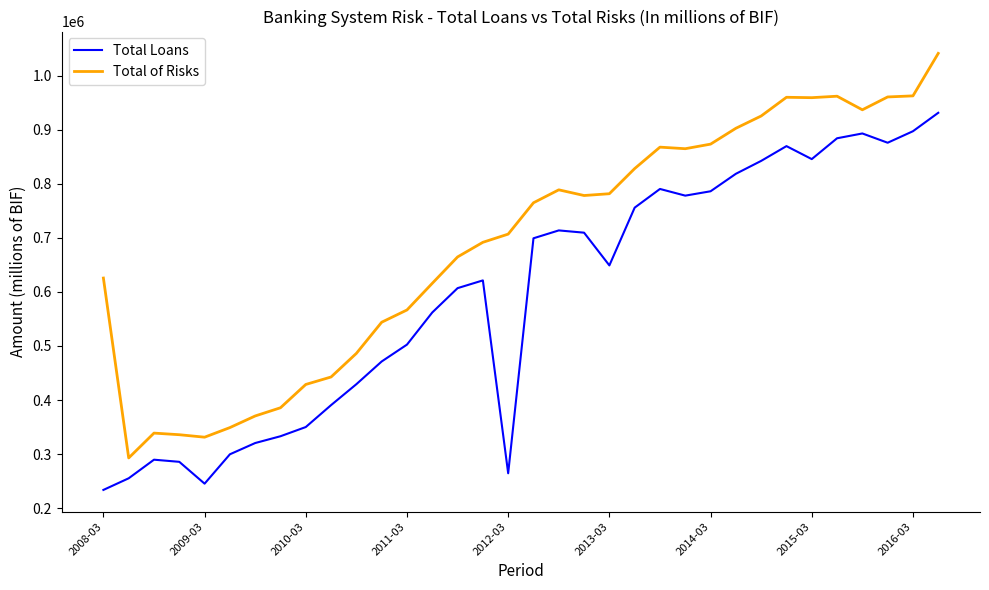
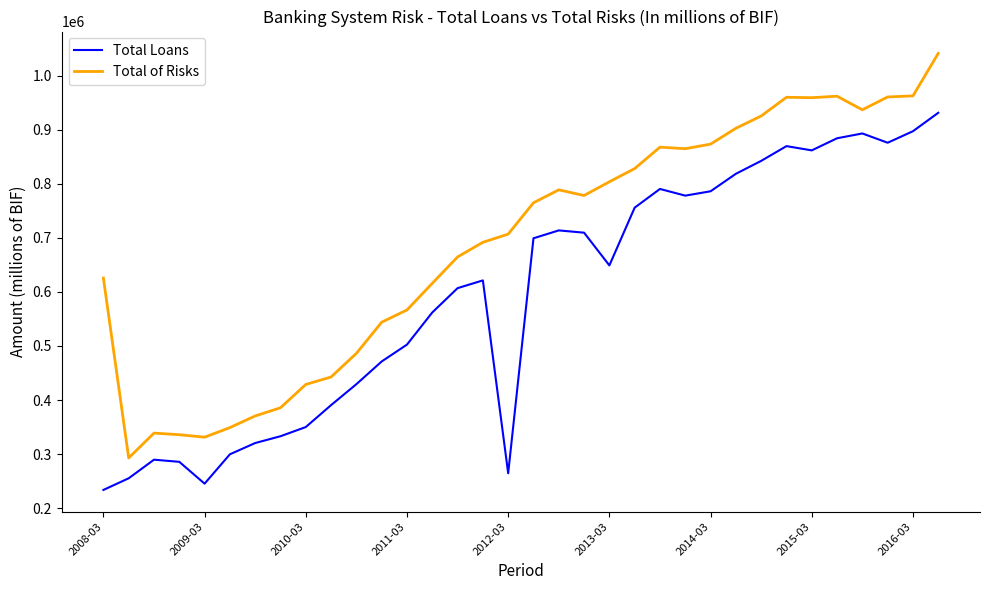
Total of Risks, 2013-03: 780000 -> 800000
Total Loans, 2015-03: 850000 -> 860000
